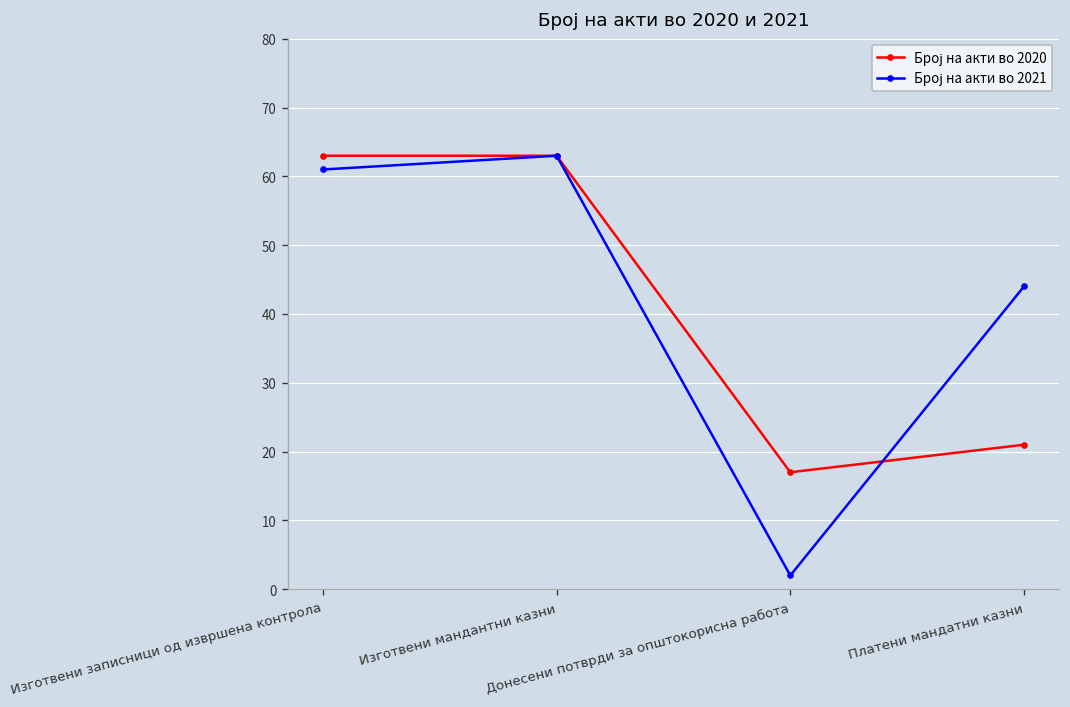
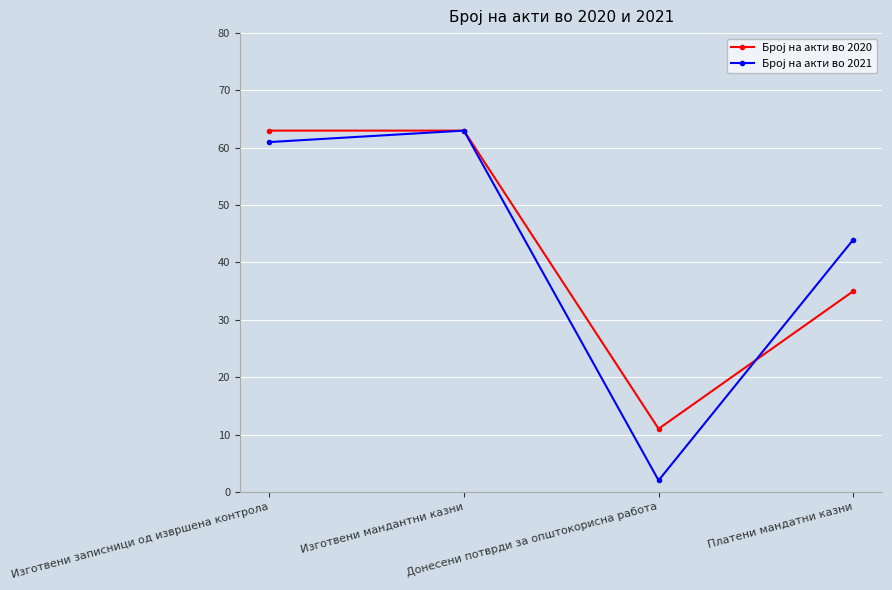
Број на акти во 2020, Донесени потврди за општокорисна работа: 17 -> 11
Број на акти во 2020, Платени мандатни казни: 21 -> 35
